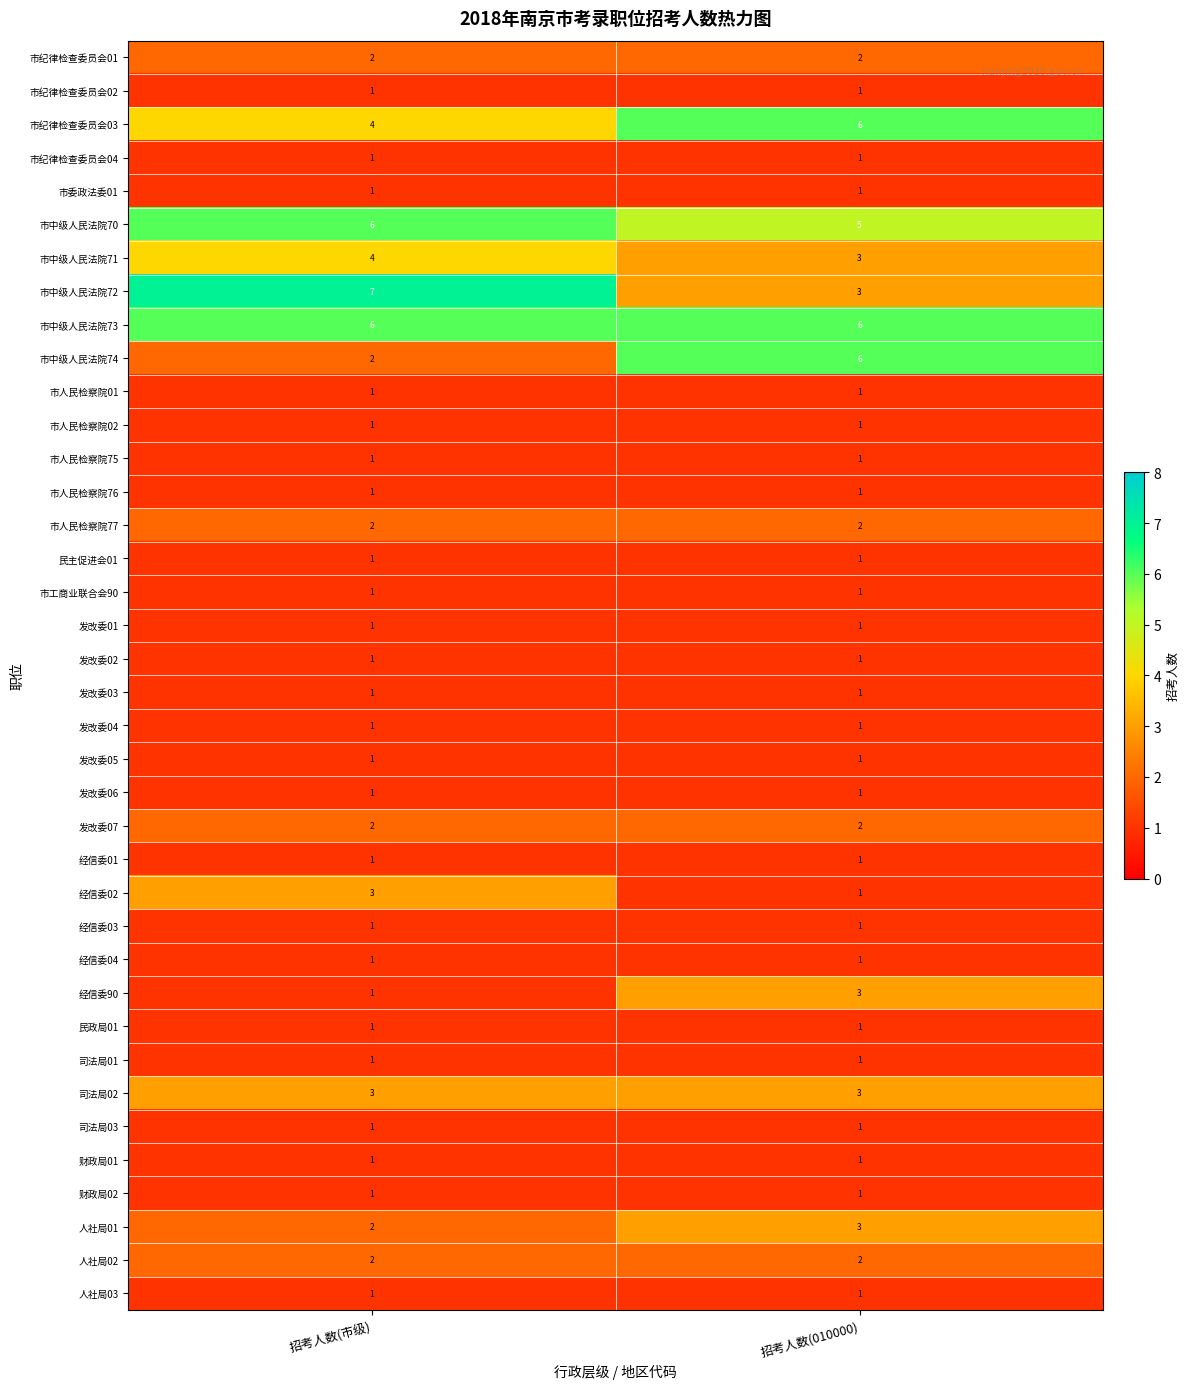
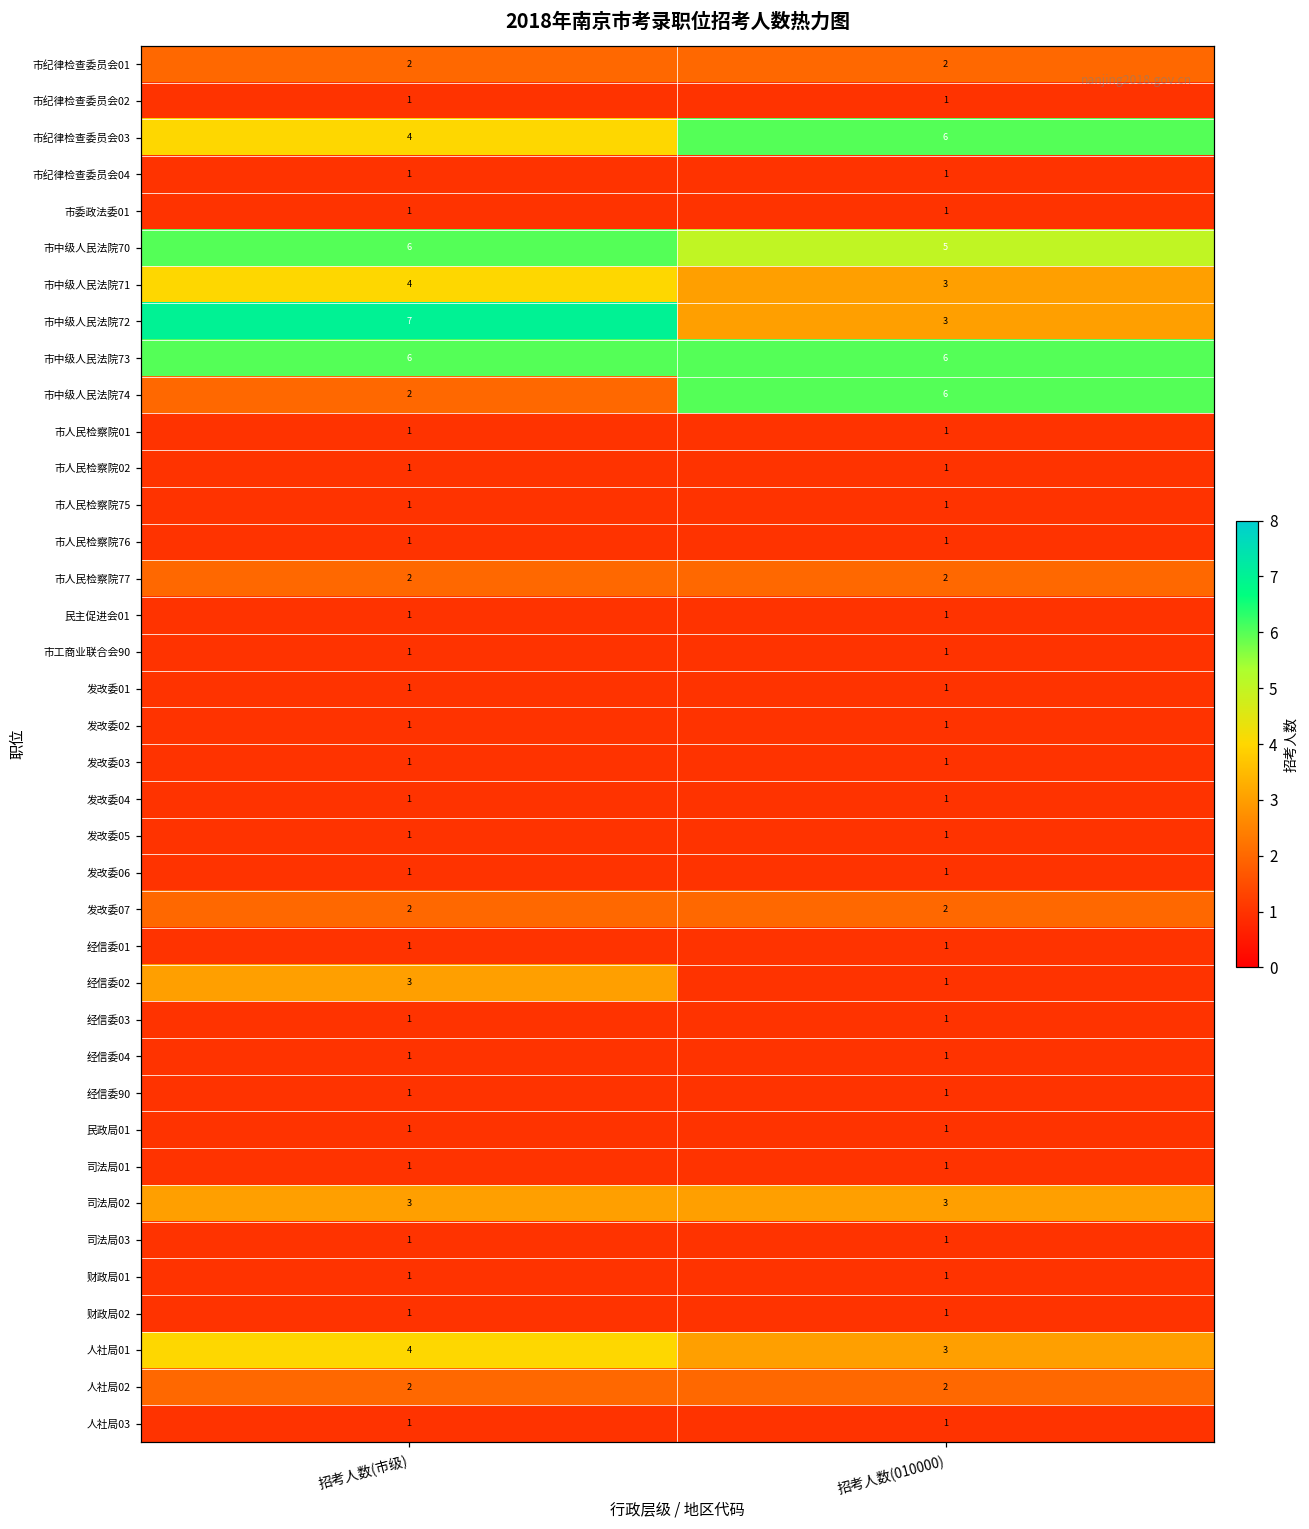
经信委90, 招考人数(010000): 3 -> 1
人社局01, 招考人数(市级): 2 -> 4
